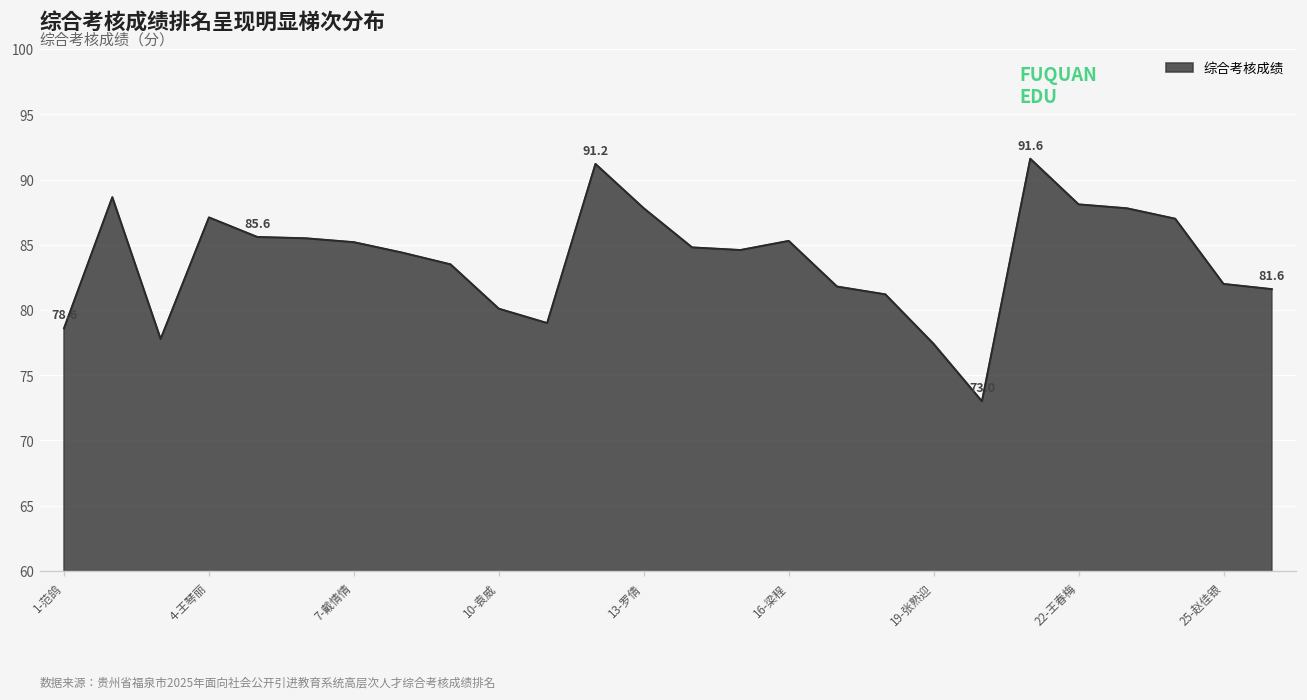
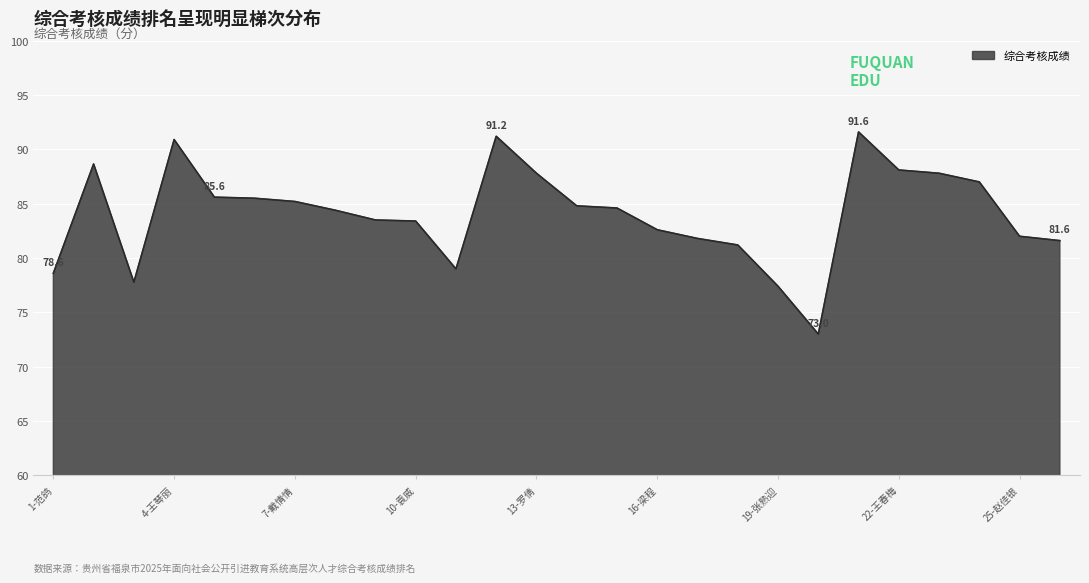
4-王琴丽: 87.1 -> 90.9
10-袁威: 80.1 -> 83.4
16-梁程: 85.3 -> 82.6
